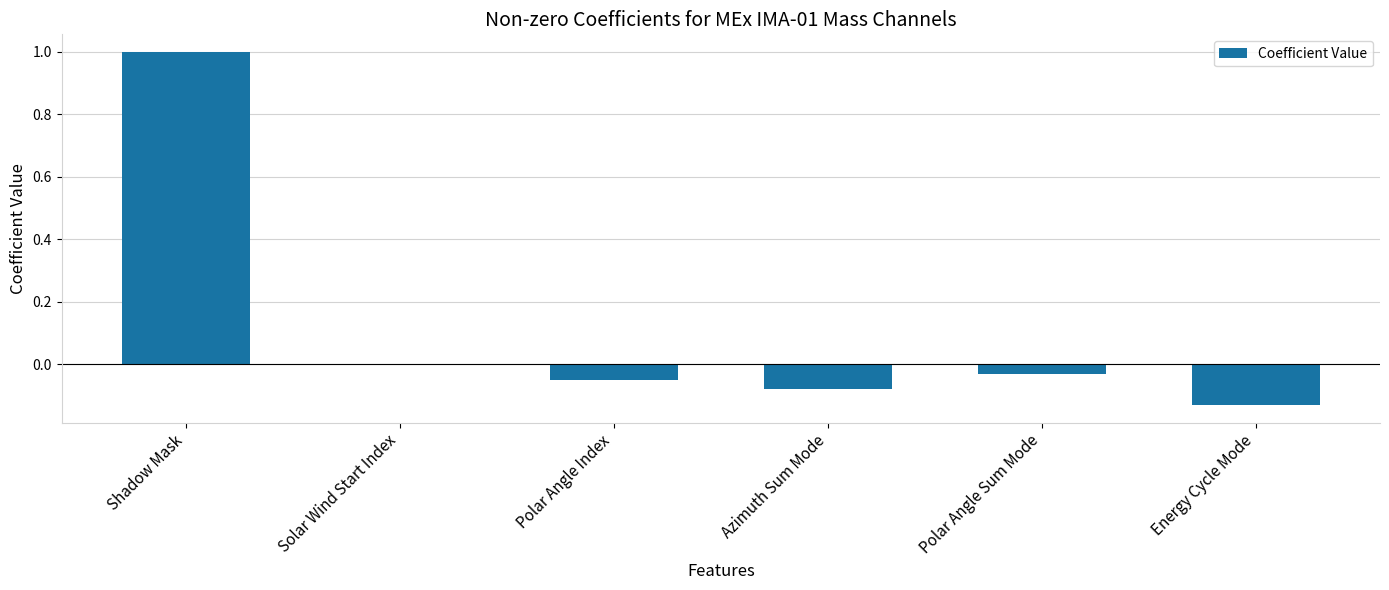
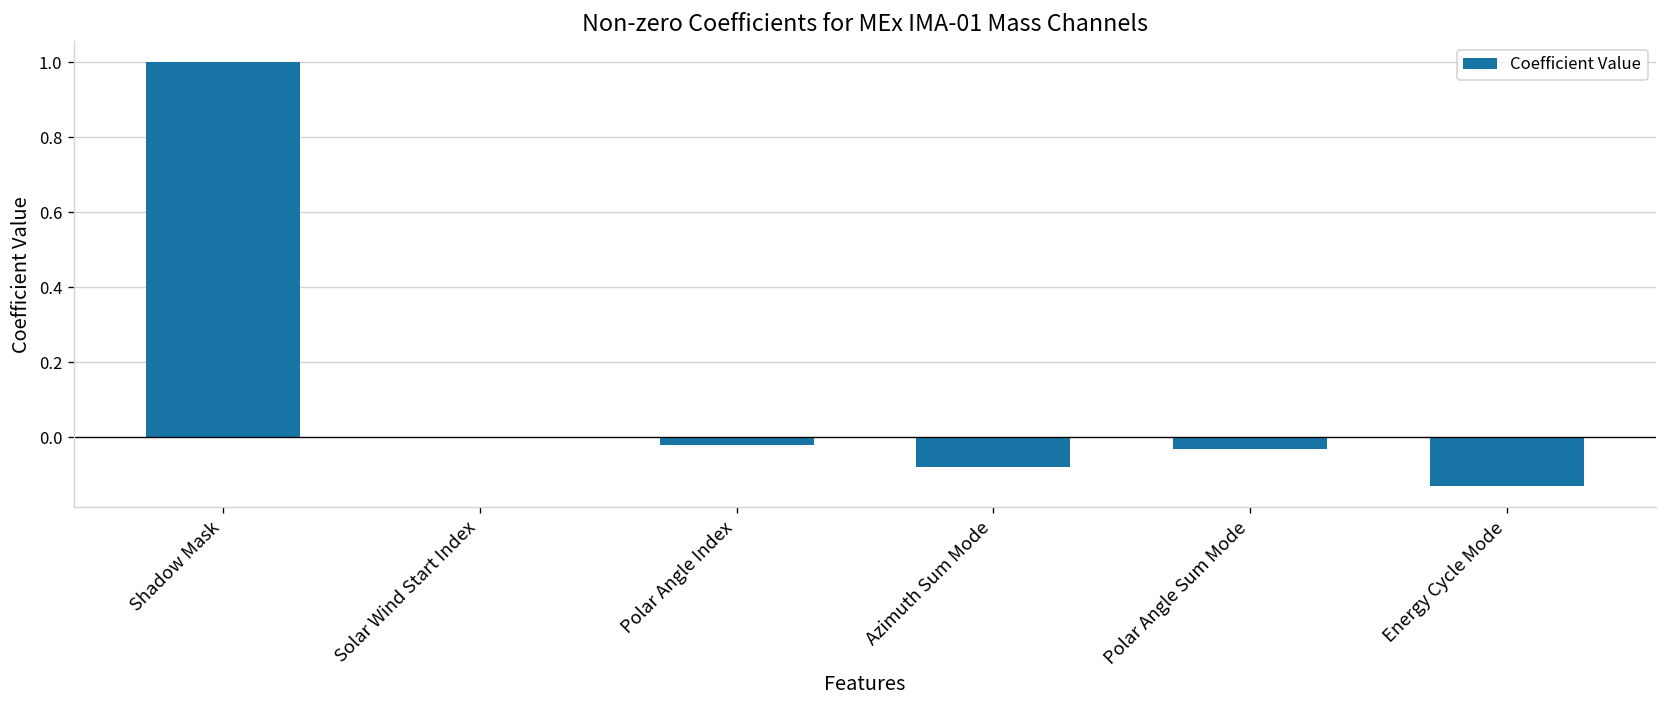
Polar Angle Index: -0.05 -> -0.02
